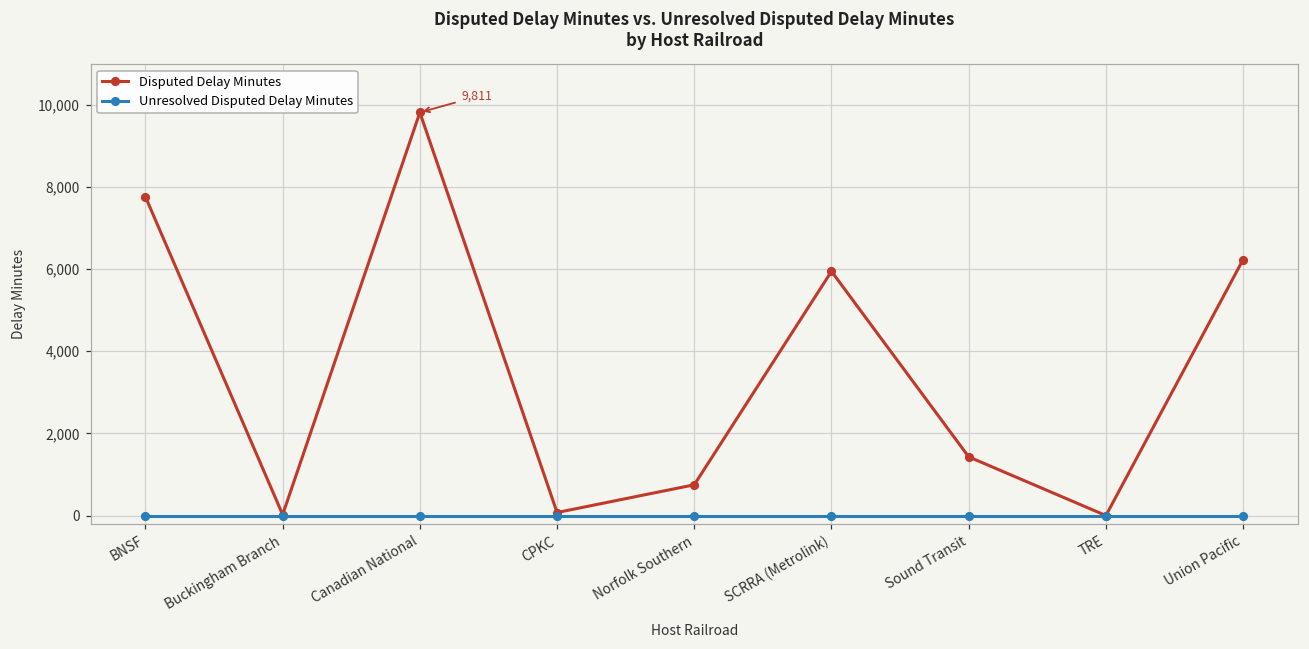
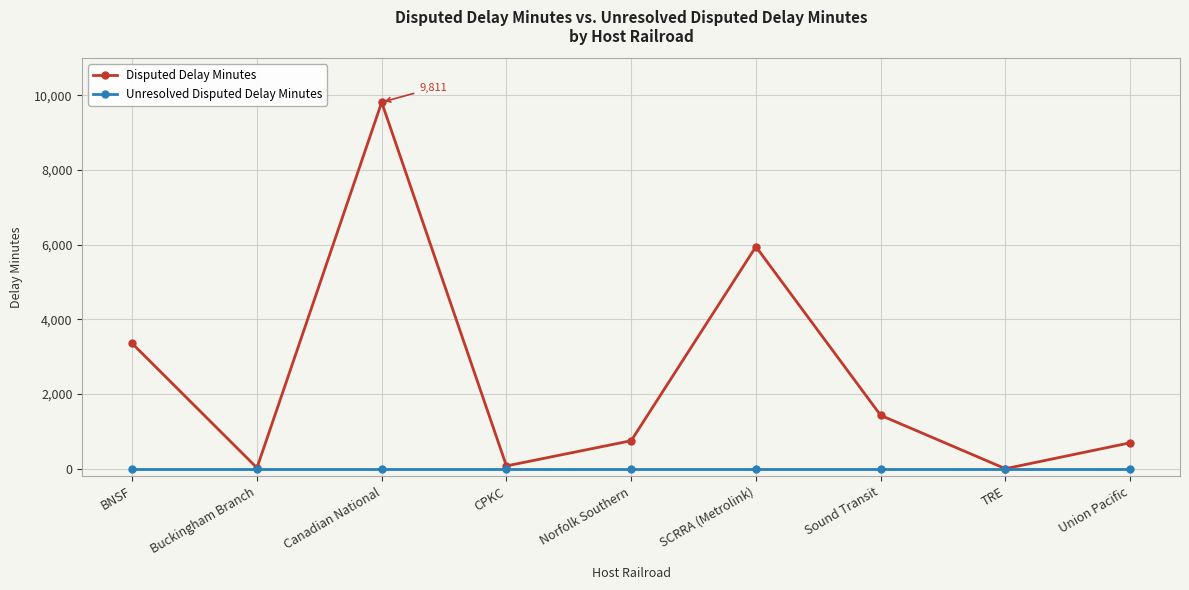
Disputed Delay Minutes, BNSF: 7,800 -> 3,400
Disputed Delay Minutes, Union Pacific: 6,200 -> 700
